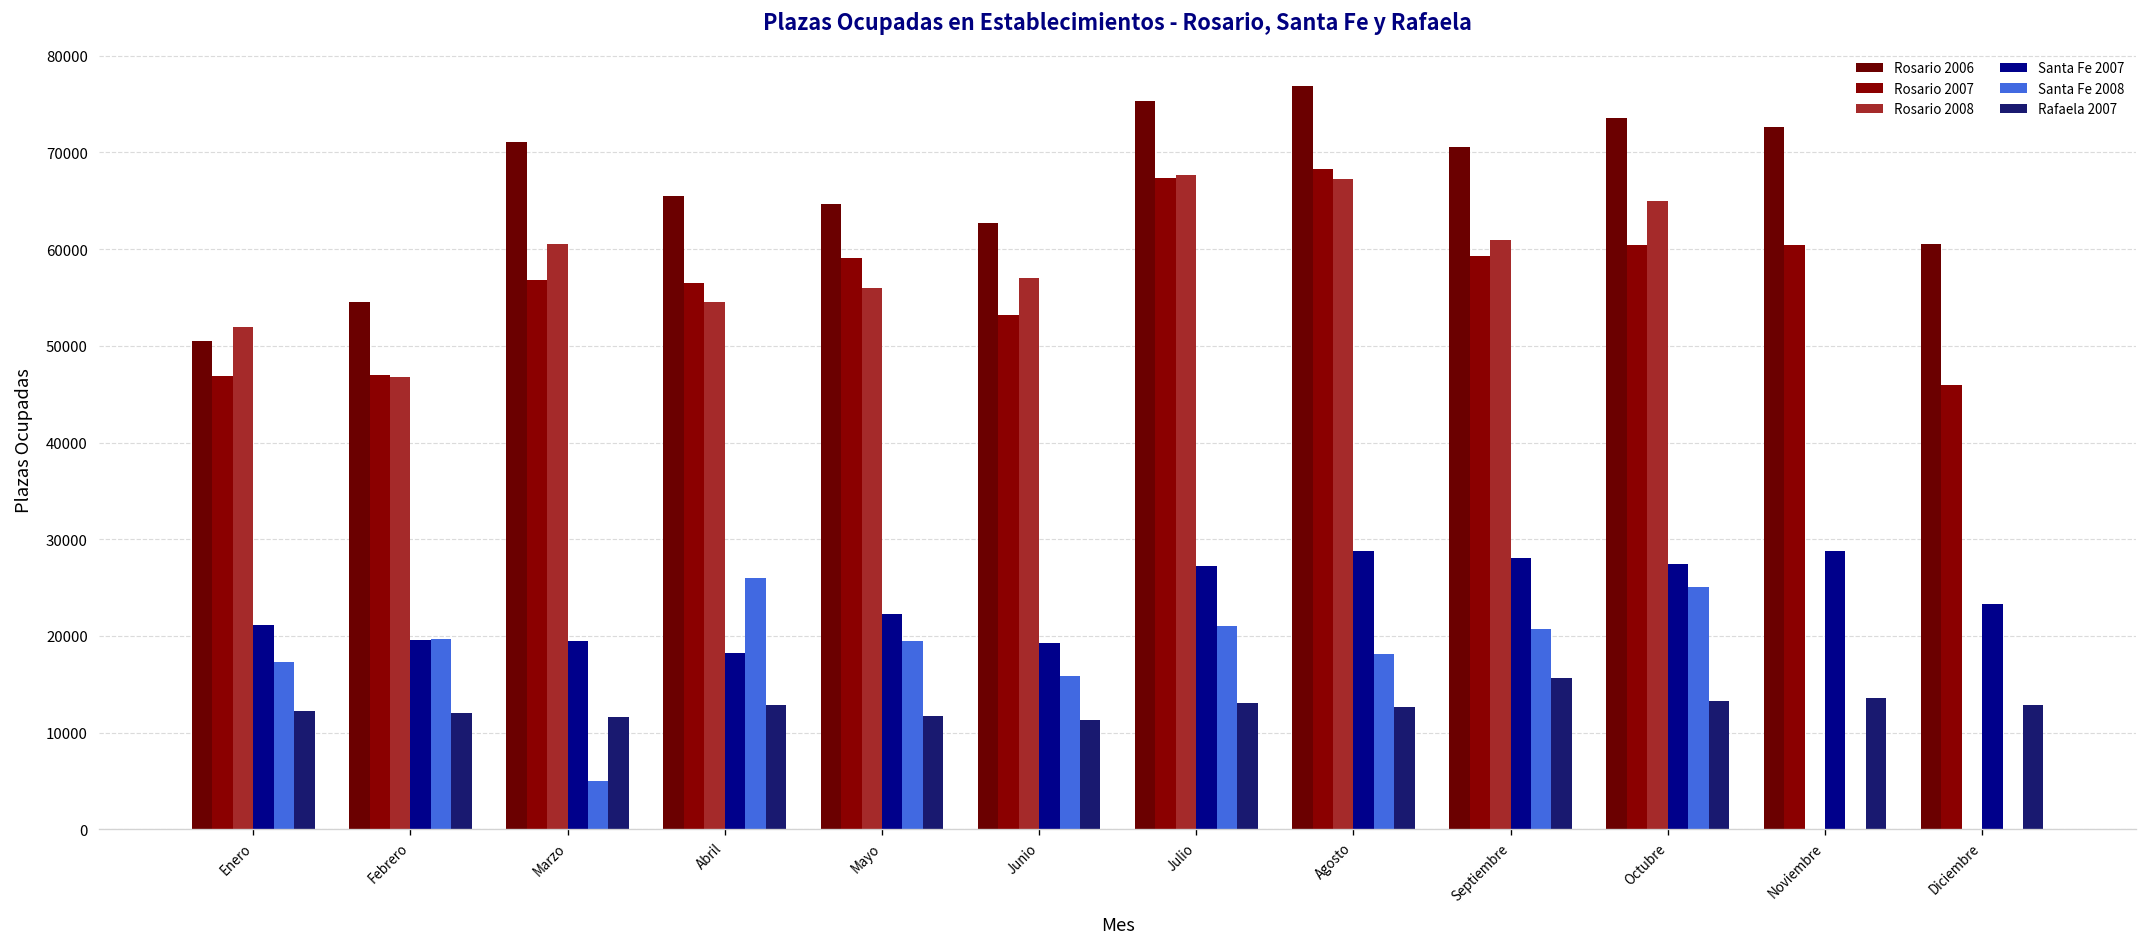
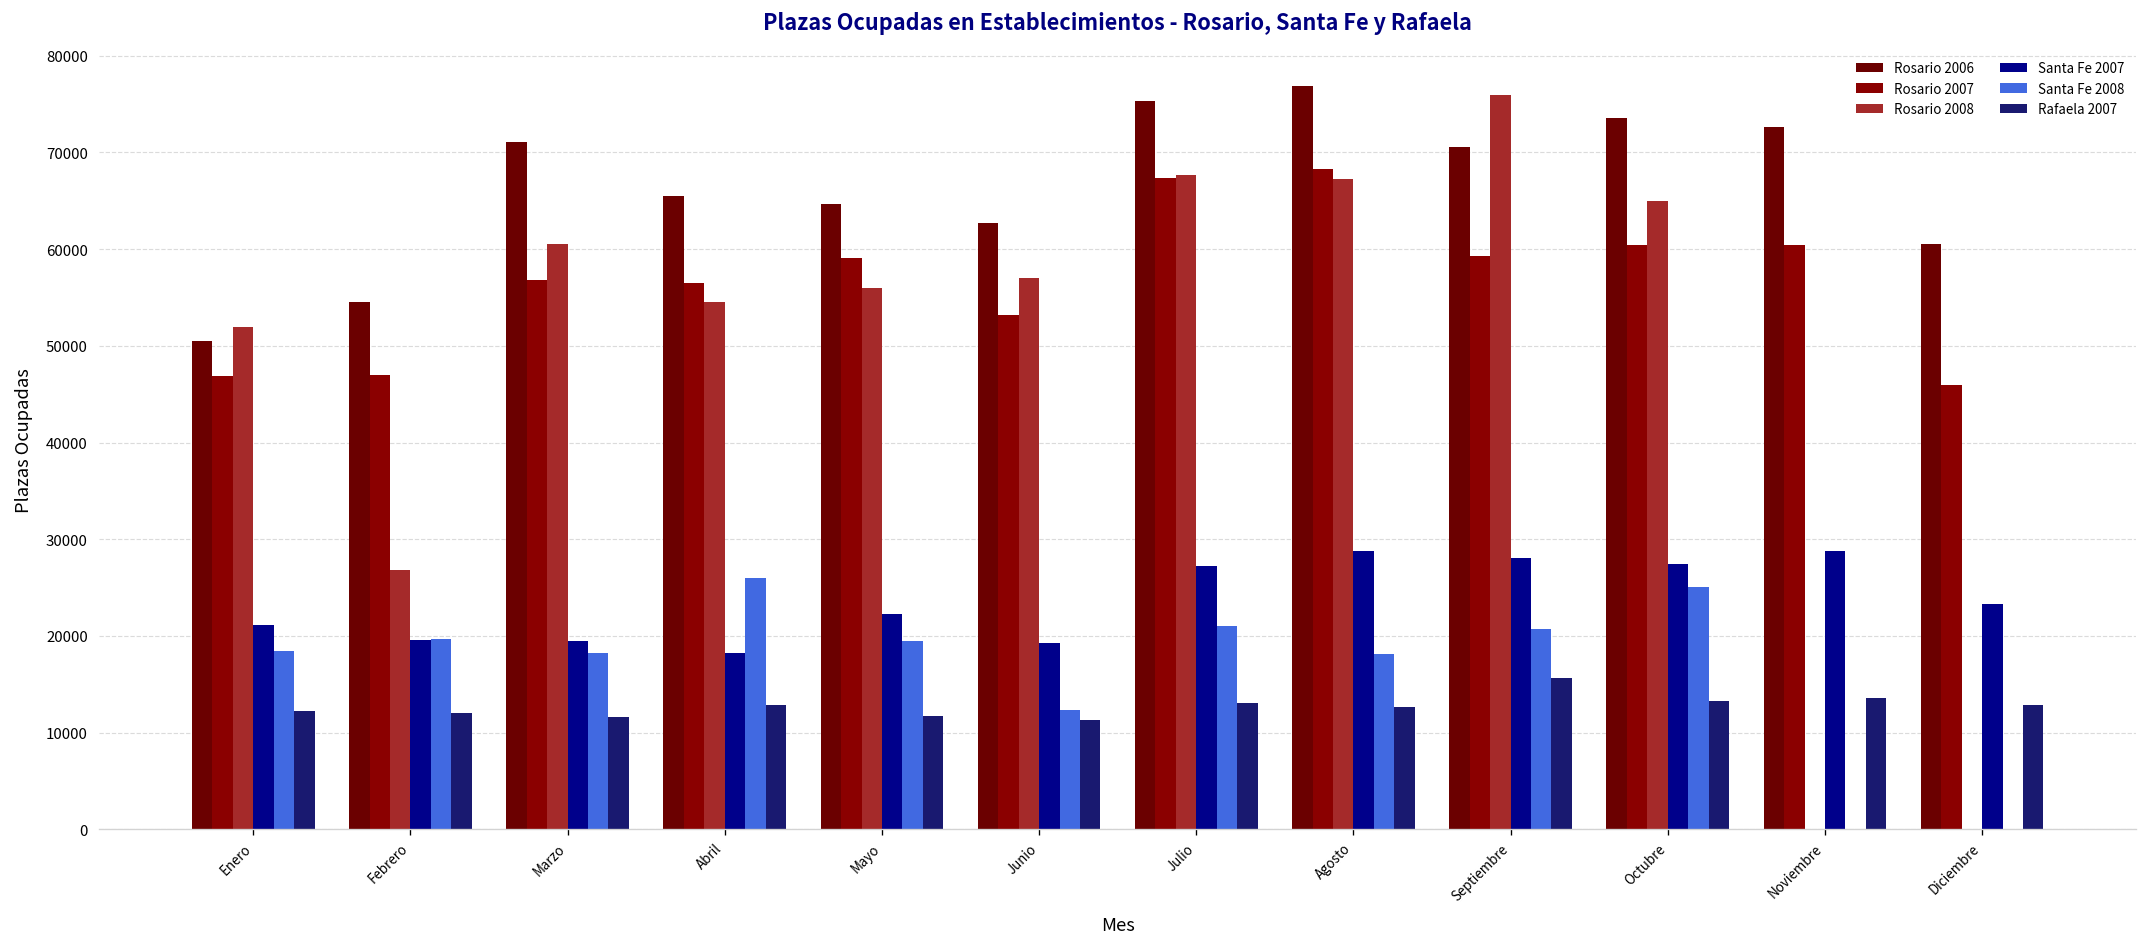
Santa Fe 2008, Enero: 17000 -> 18000
Rosario 2008, Febrero: 47000 -> 27000
Santa Fe 2008, Marzo: 5000 -> 18000
Santa Fe 2008, Junio: 16000 -> 12000
Rosario 2008, Septiembre: 61000 -> 76000
